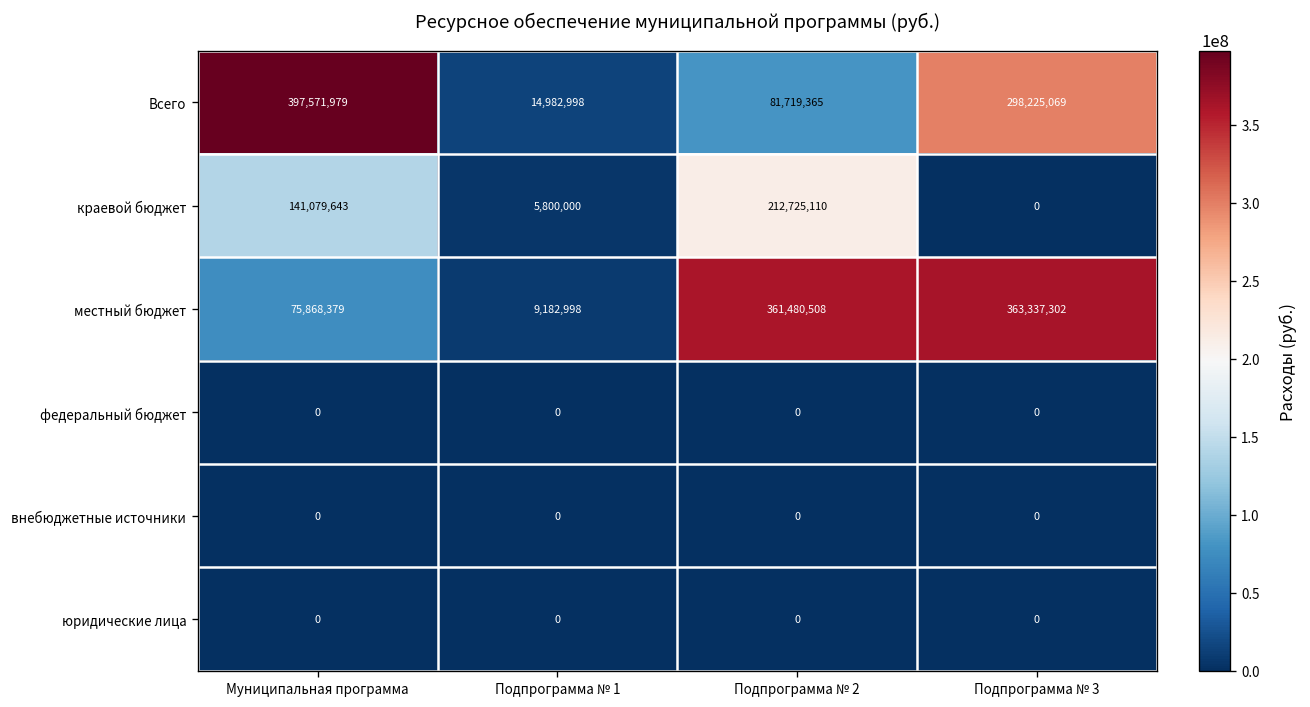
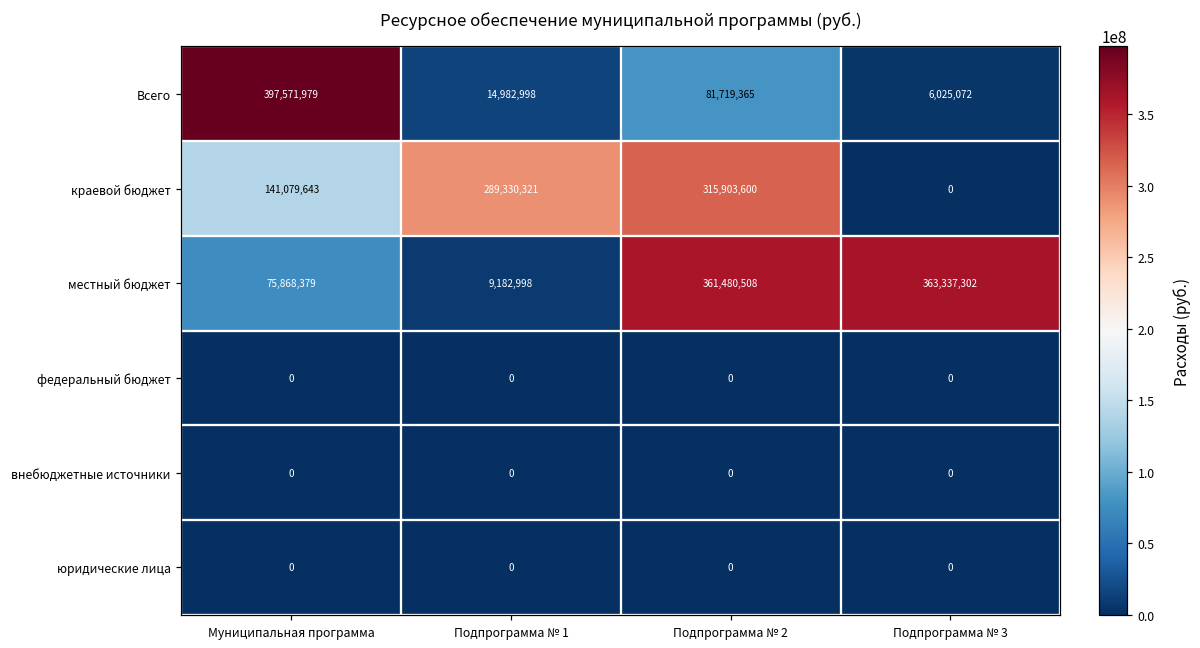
Всего, Подпрограмма № 3: 298,225,069 -> 6,025,072
краевой бюджет, Подпрограмма № 1: 5,800,000 -> 289,330,321
краевой бюджет, Подпрограмма № 2: 212,725,110 -> 315,903,600
